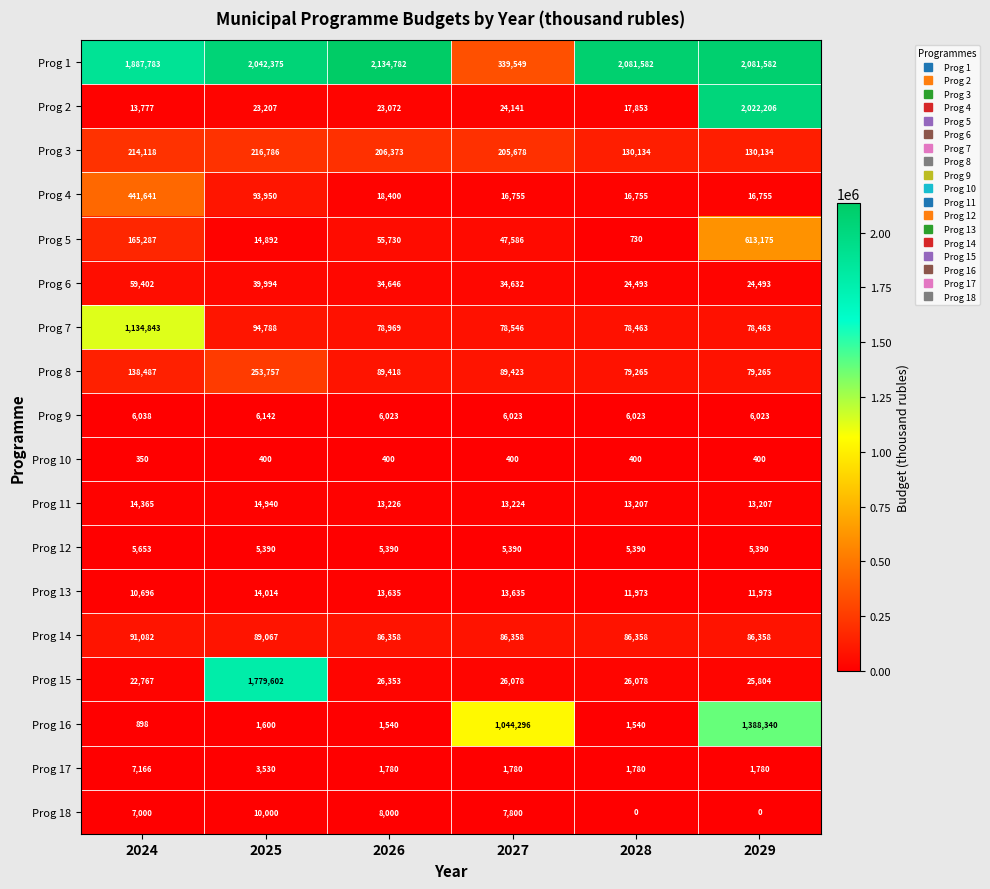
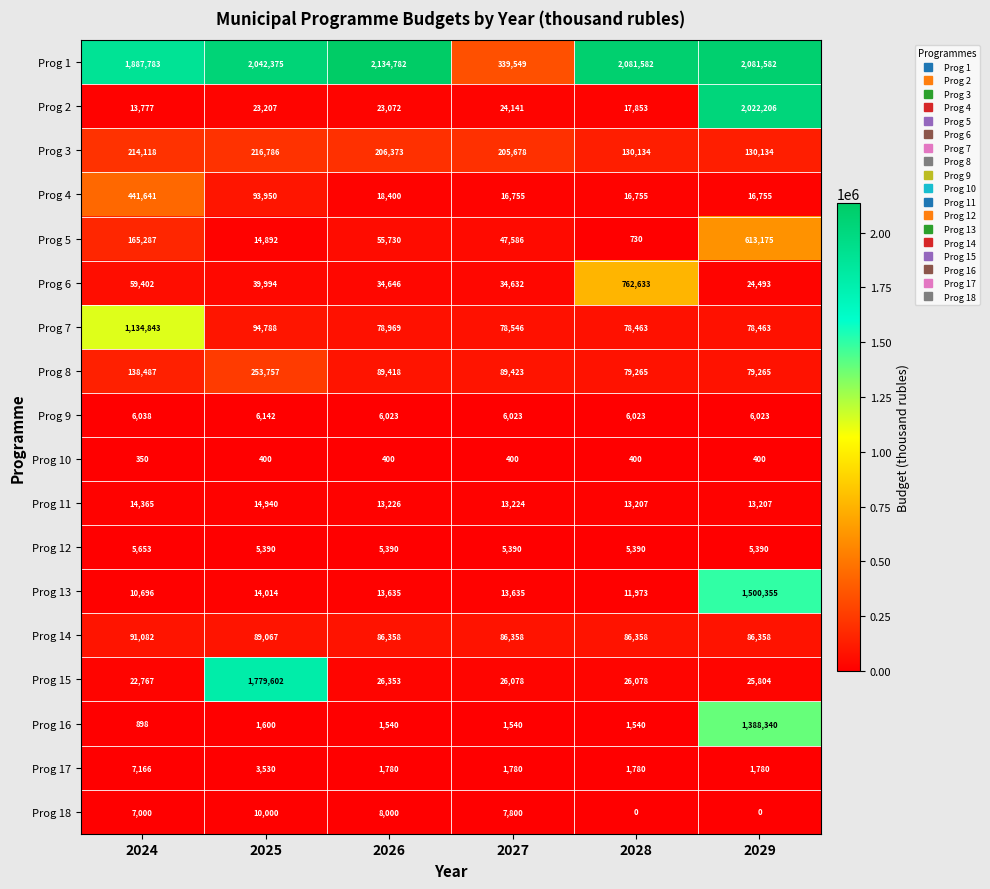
Prog 6, 2028: 24,493 -> 762,633
Prog 13, 2029: 11,973 -> 1,500,355
Prog 16, 2027: 1,044,296 -> 1,540
